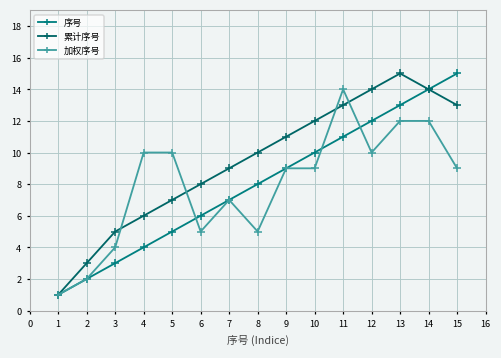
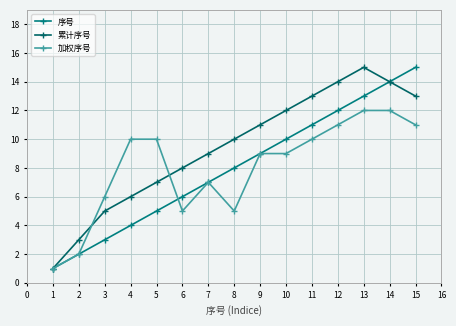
加权序号, 3: 4 -> 6
加权序号, 11: 14 -> 10
加权序号, 12: 10 -> 11
加权序号, 15: 9 -> 11
